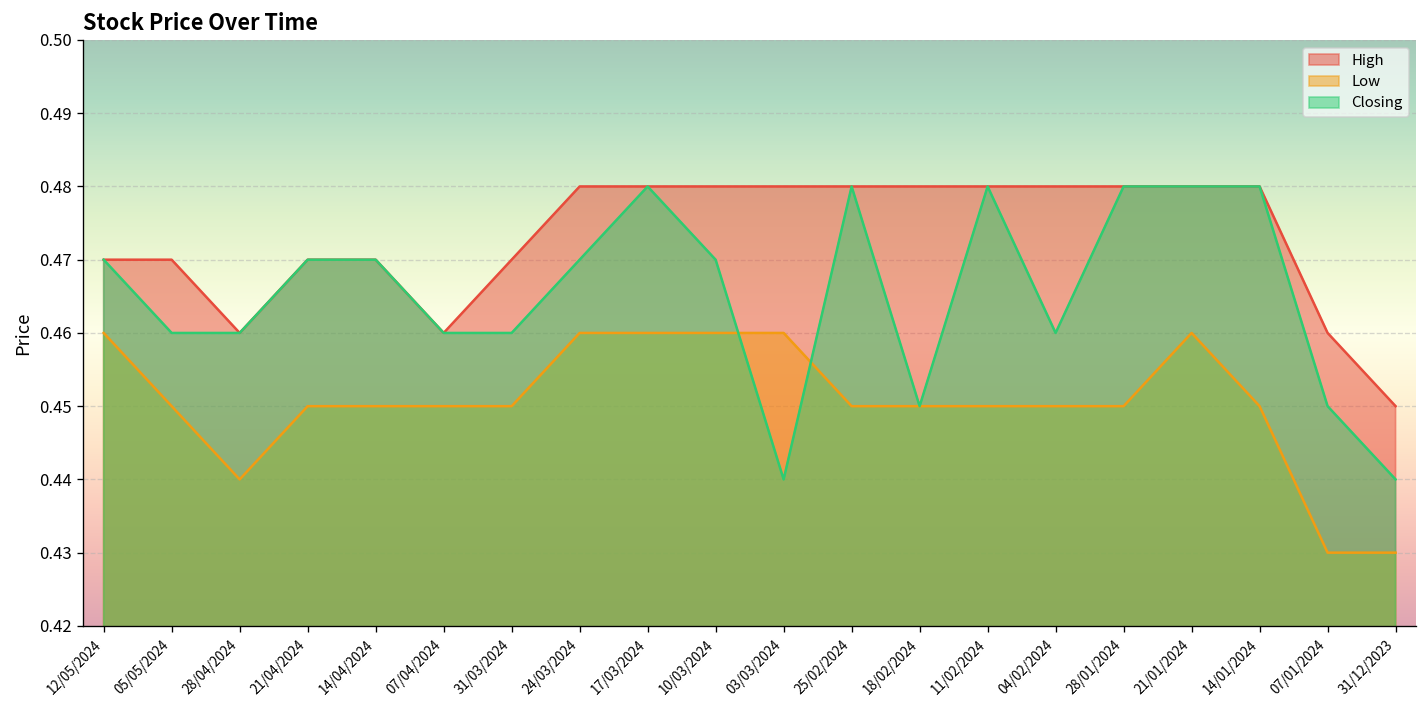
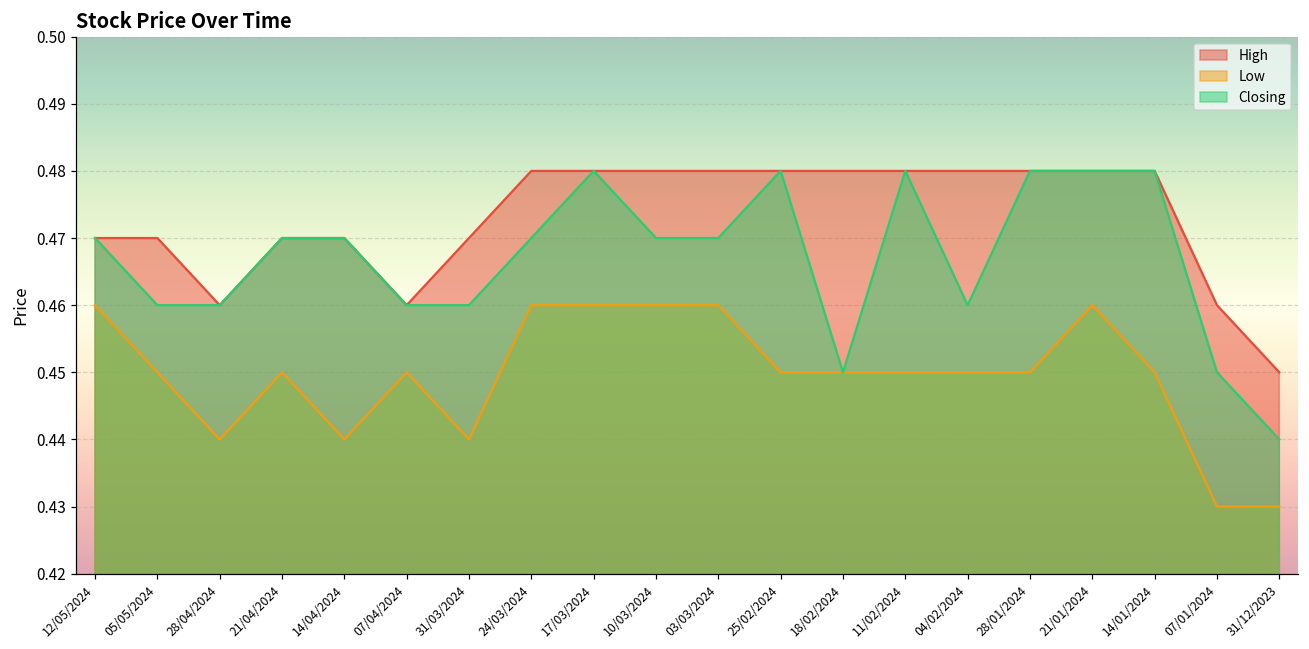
Low, 14/04/2024: 0.45 -> 0.44
Low, 31/03/2024: 0.45 -> 0.44
Closing, 03/03/2024: 0.44 -> 0.47
